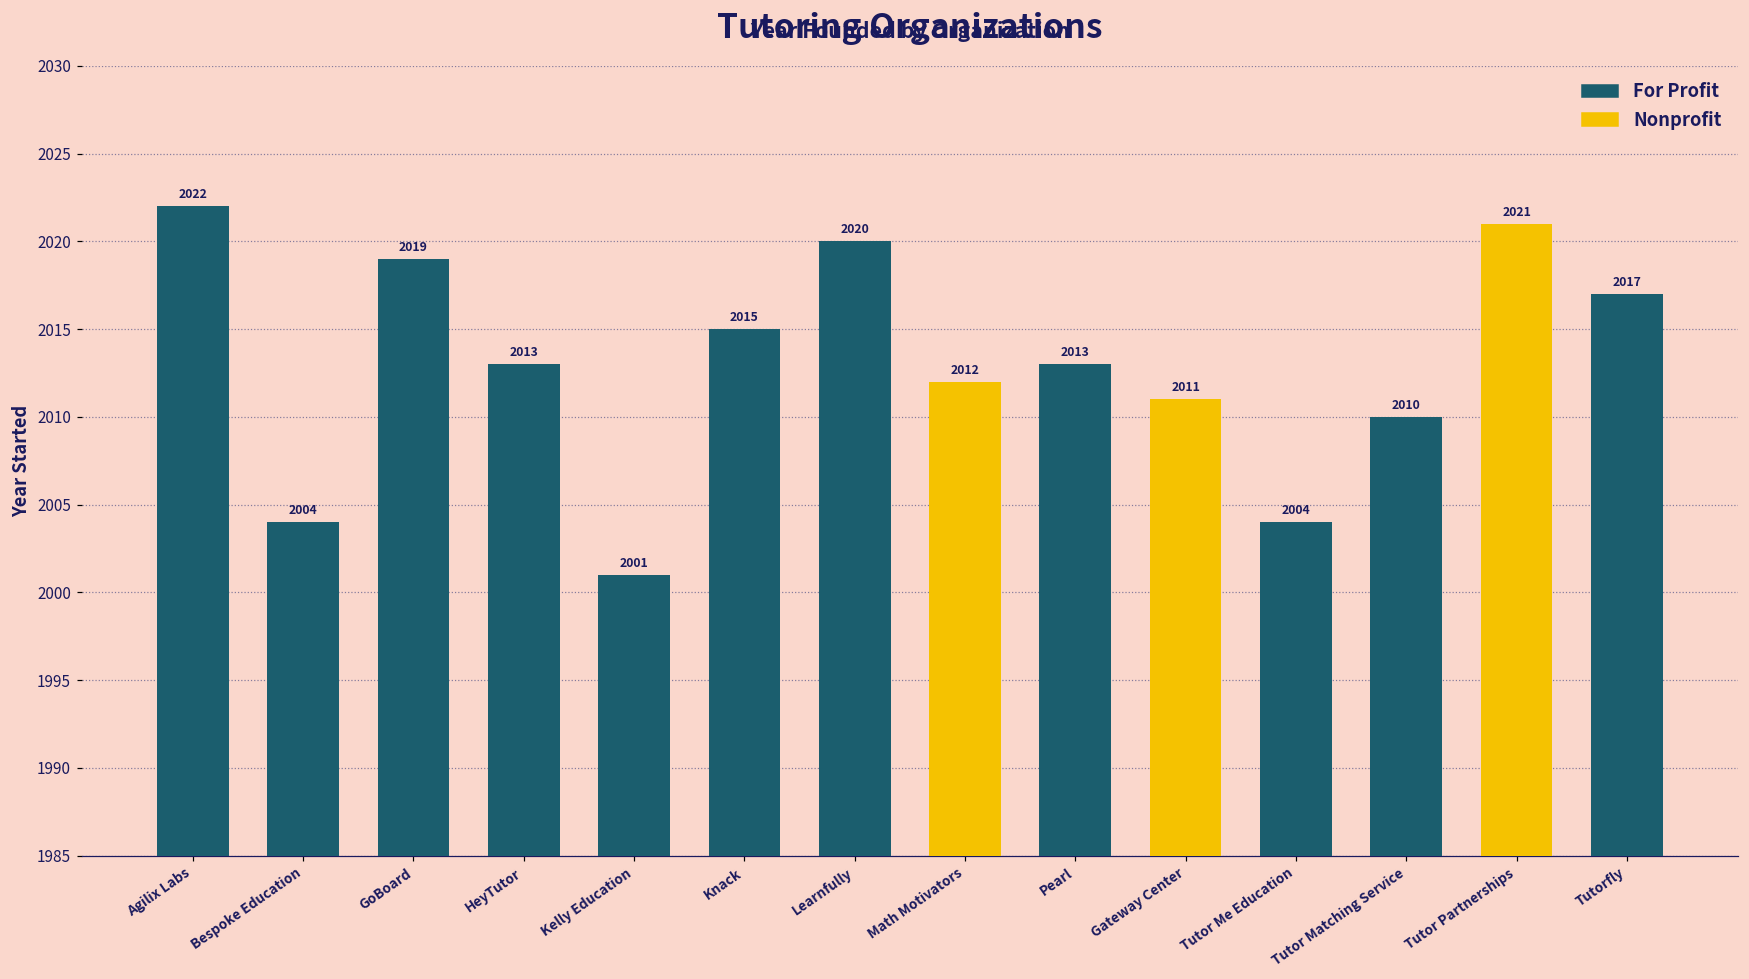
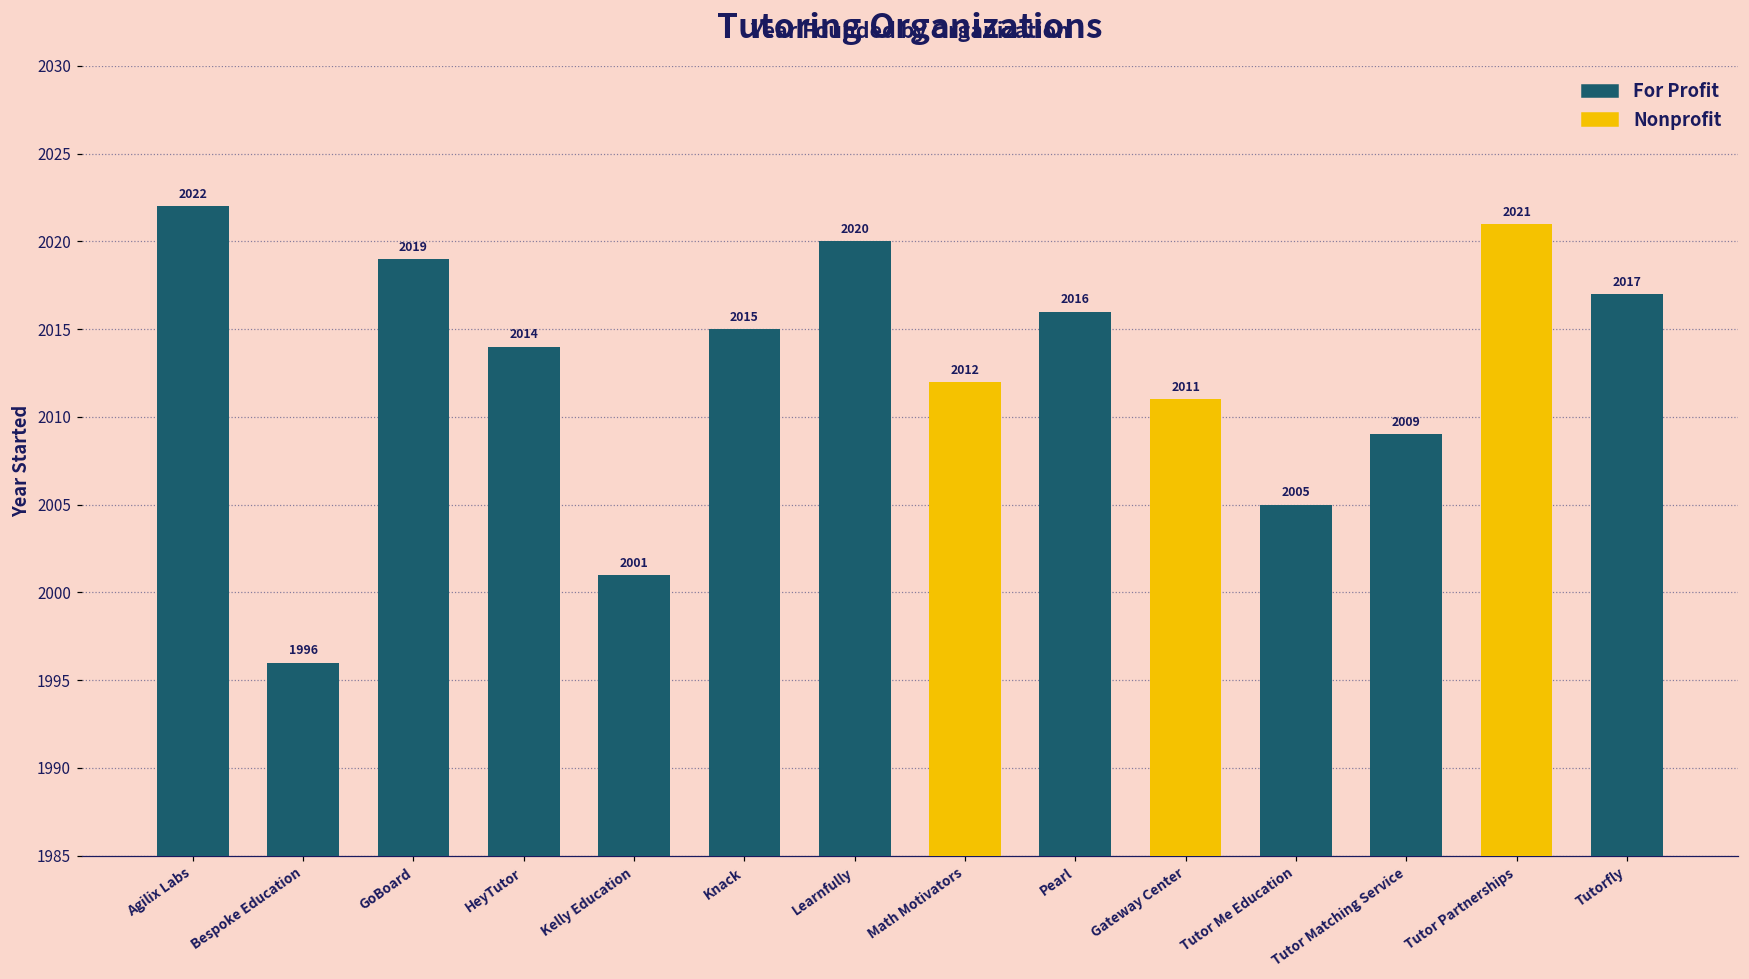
For Profit, Bespoke Education: 2004 -> 1996
For Profit, HeyTutor: 2013 -> 2014
For Profit, Pearl: 2013 -> 2016
For Profit, Tutor Me Education: 2004 -> 2005
For Profit, Tutor Matching Service: 2010 -> 2009
